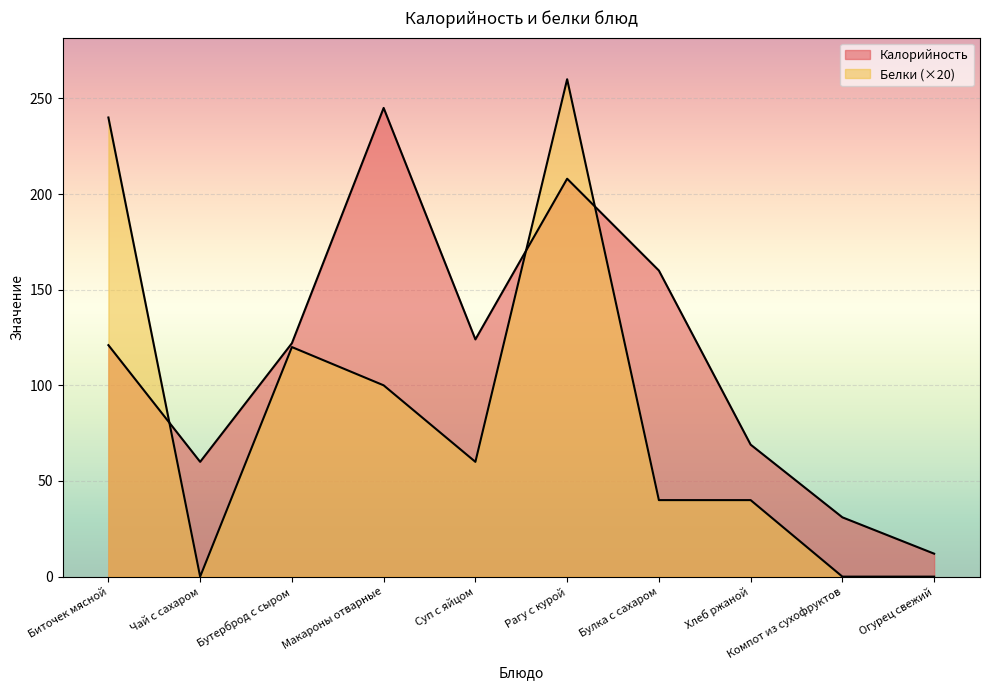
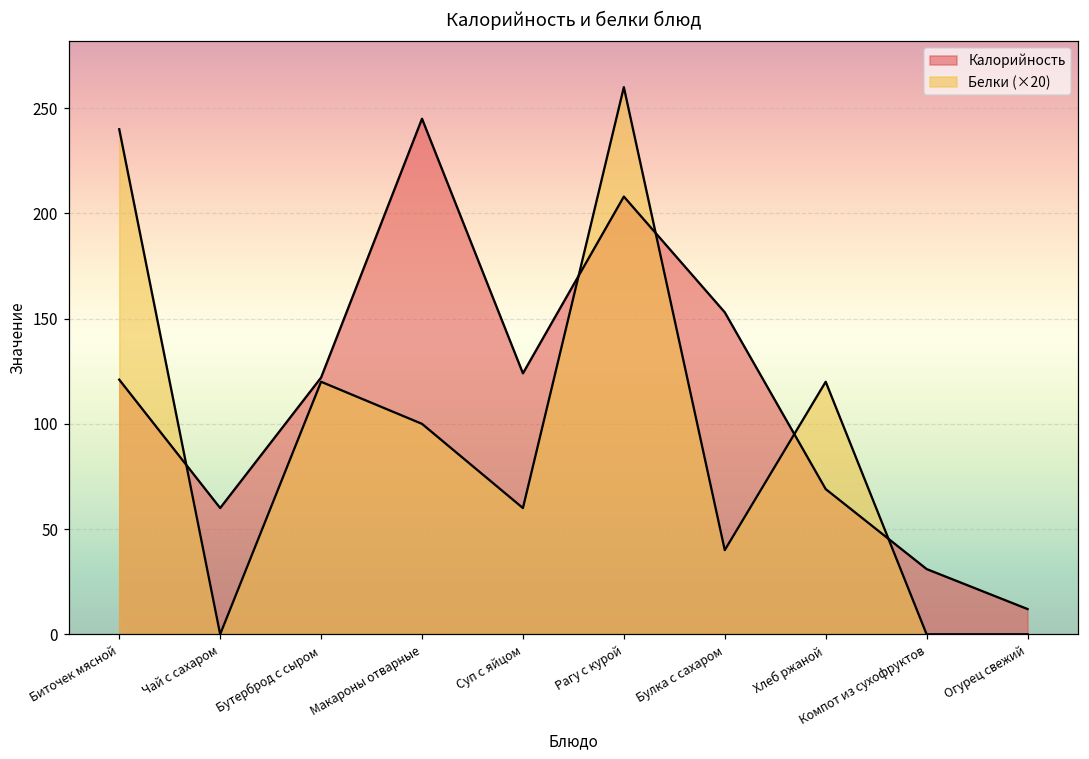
Калорийность, Булка с сахаром: 160 -> 153
Белки (×20), Хлеб ржаной: 40 -> 120
